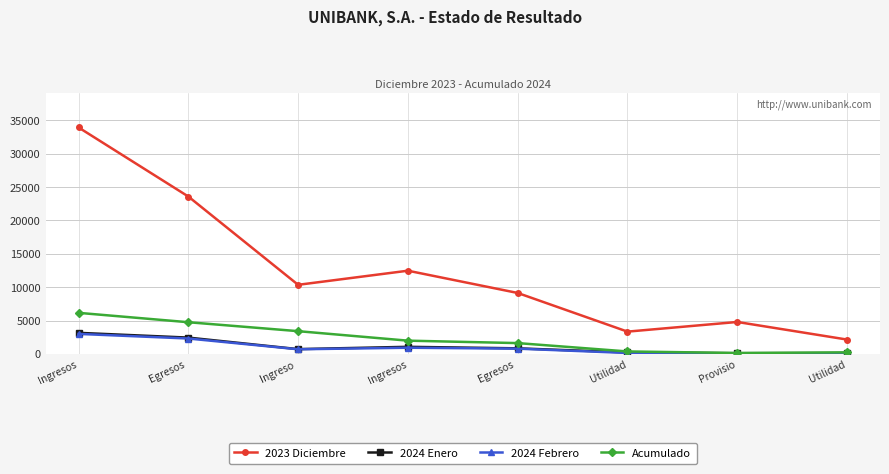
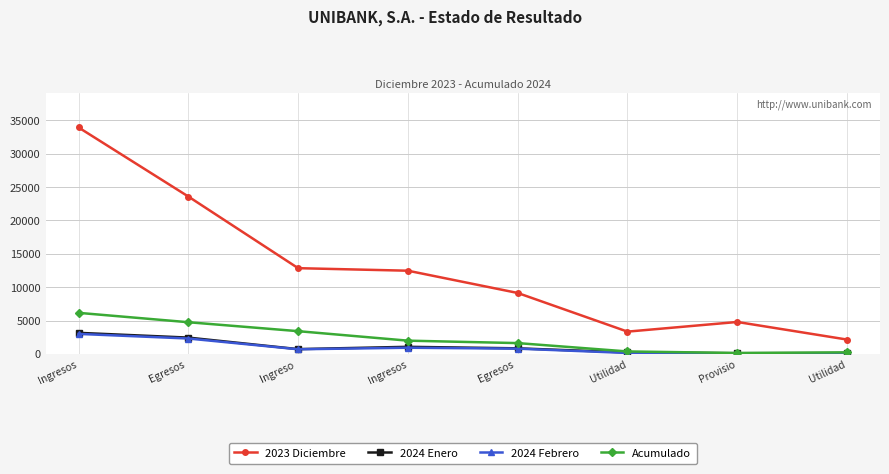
2023 Diciembre, Ingreso: 10000 -> 13000
